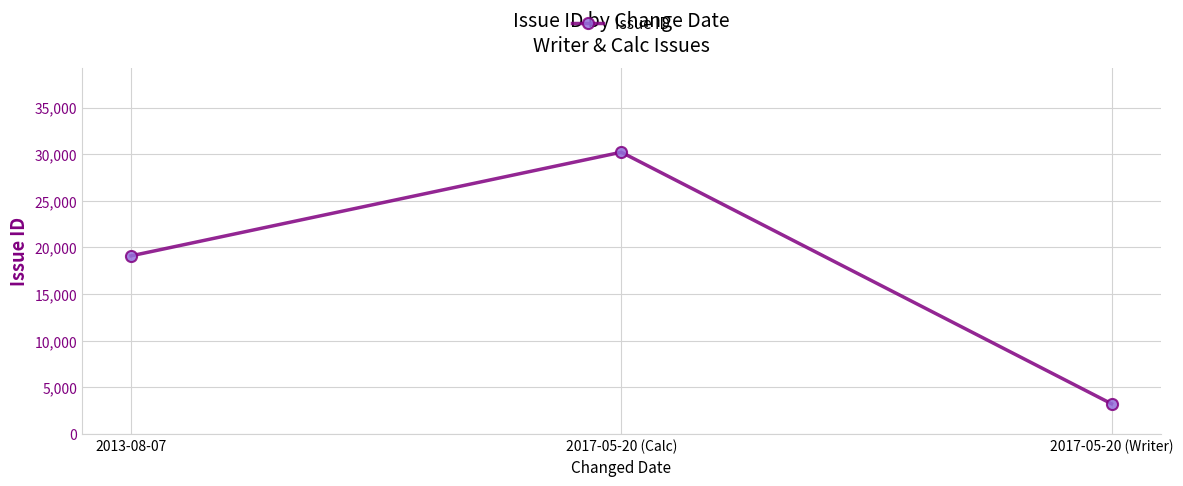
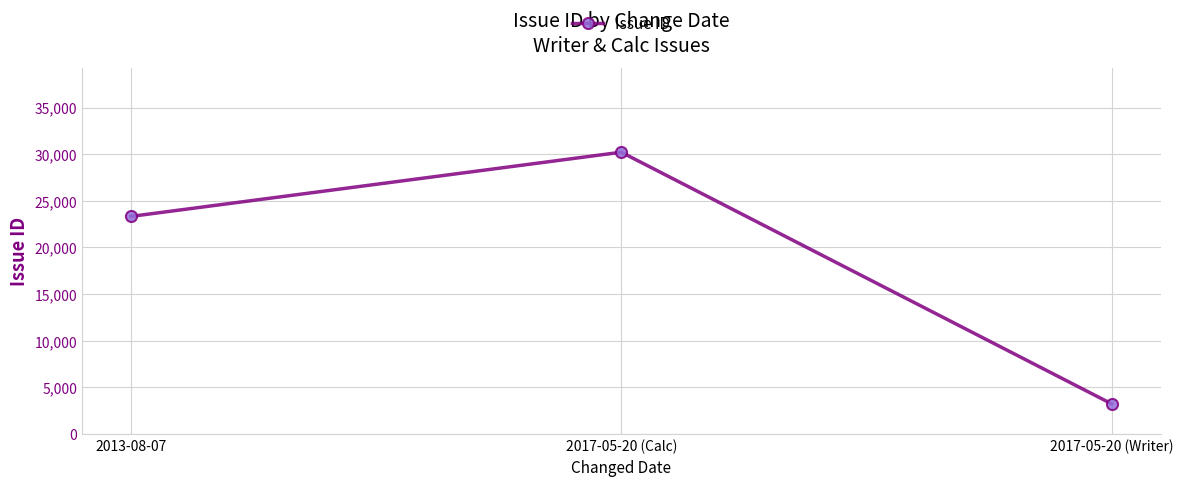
2013-08-07: 19,000 -> 23,000
